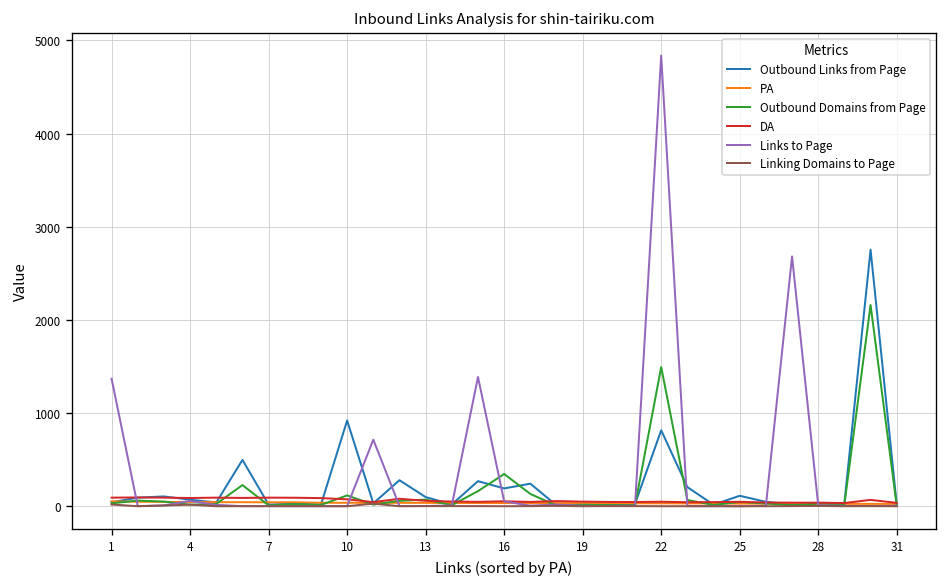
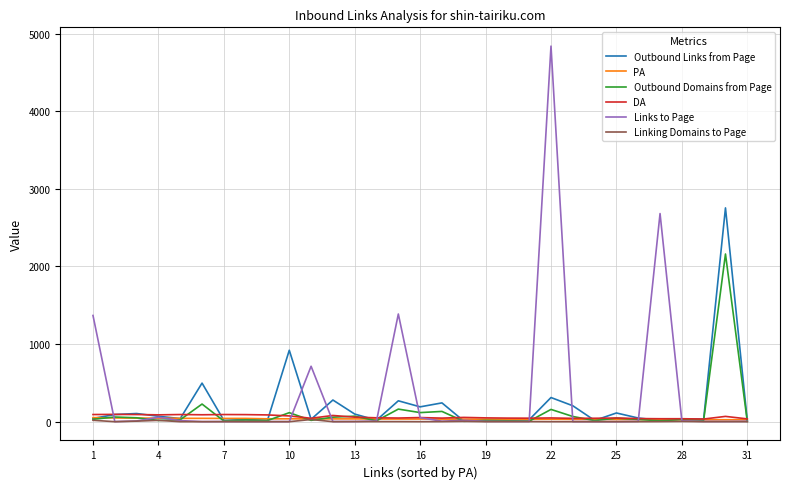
Outbound Domains from Page, 16: 300 -> 100
Outbound Links from Page, 22: 800 -> 300
Outbound Domains from Page, 22: 1500 -> 200
